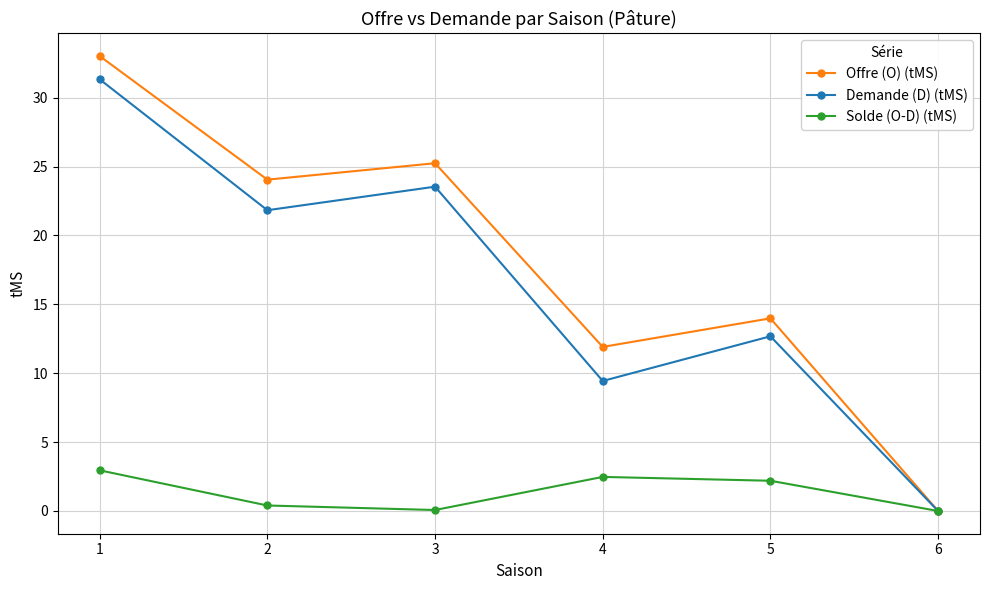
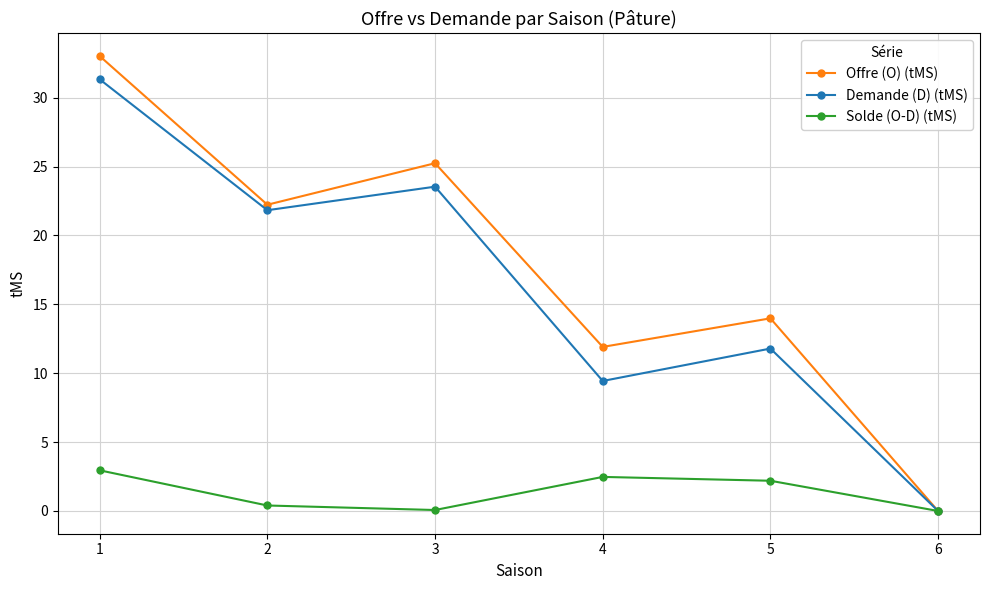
Offre (O) (tMS), 2: 24.1 -> 22.2
Demande (D) (tMS), 5: 12.7 -> 11.8
